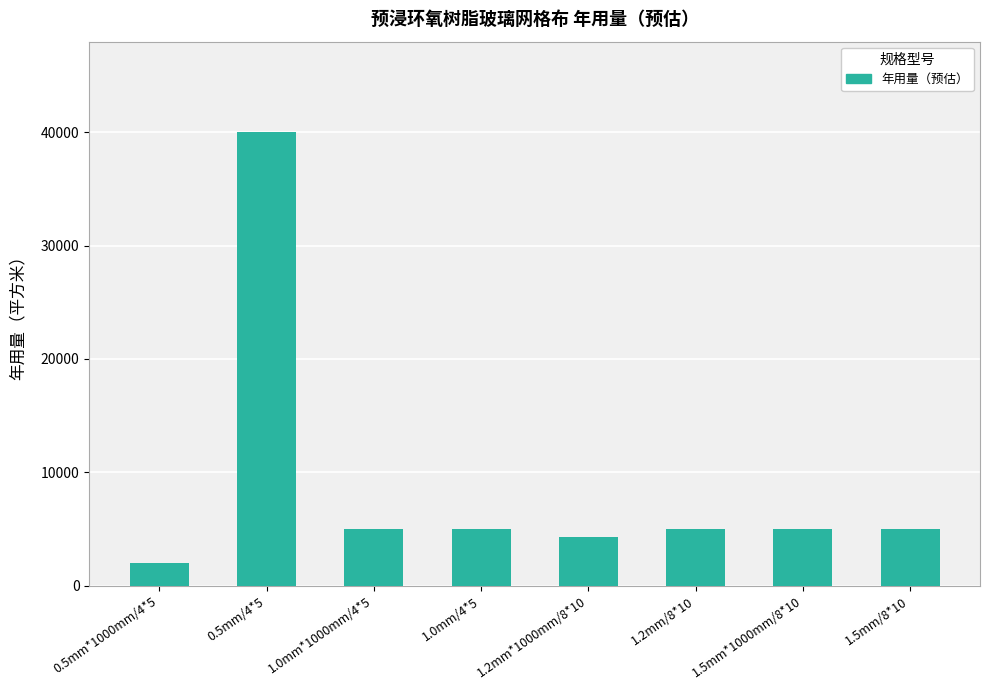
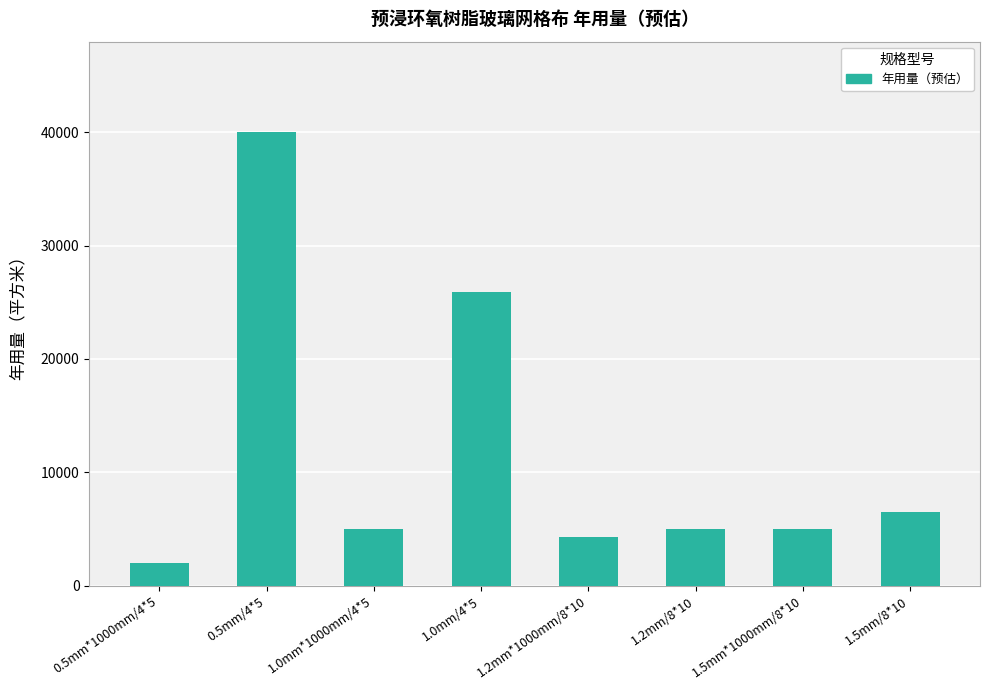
1.0mm/4*5: 5000 -> 25900
1.5mm/8*10: 5000 -> 6500
